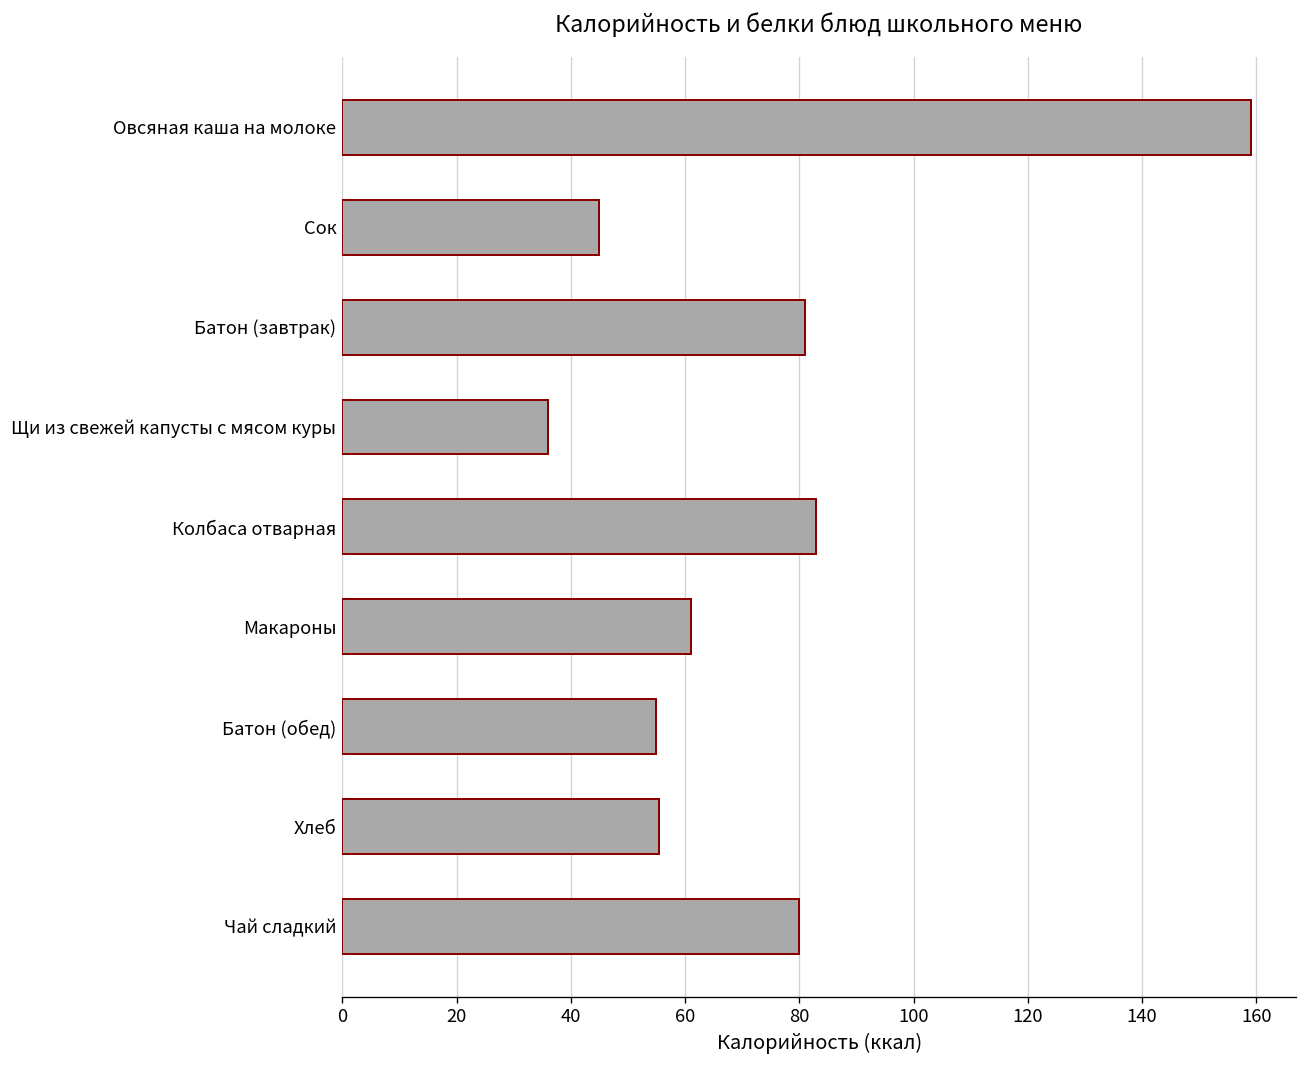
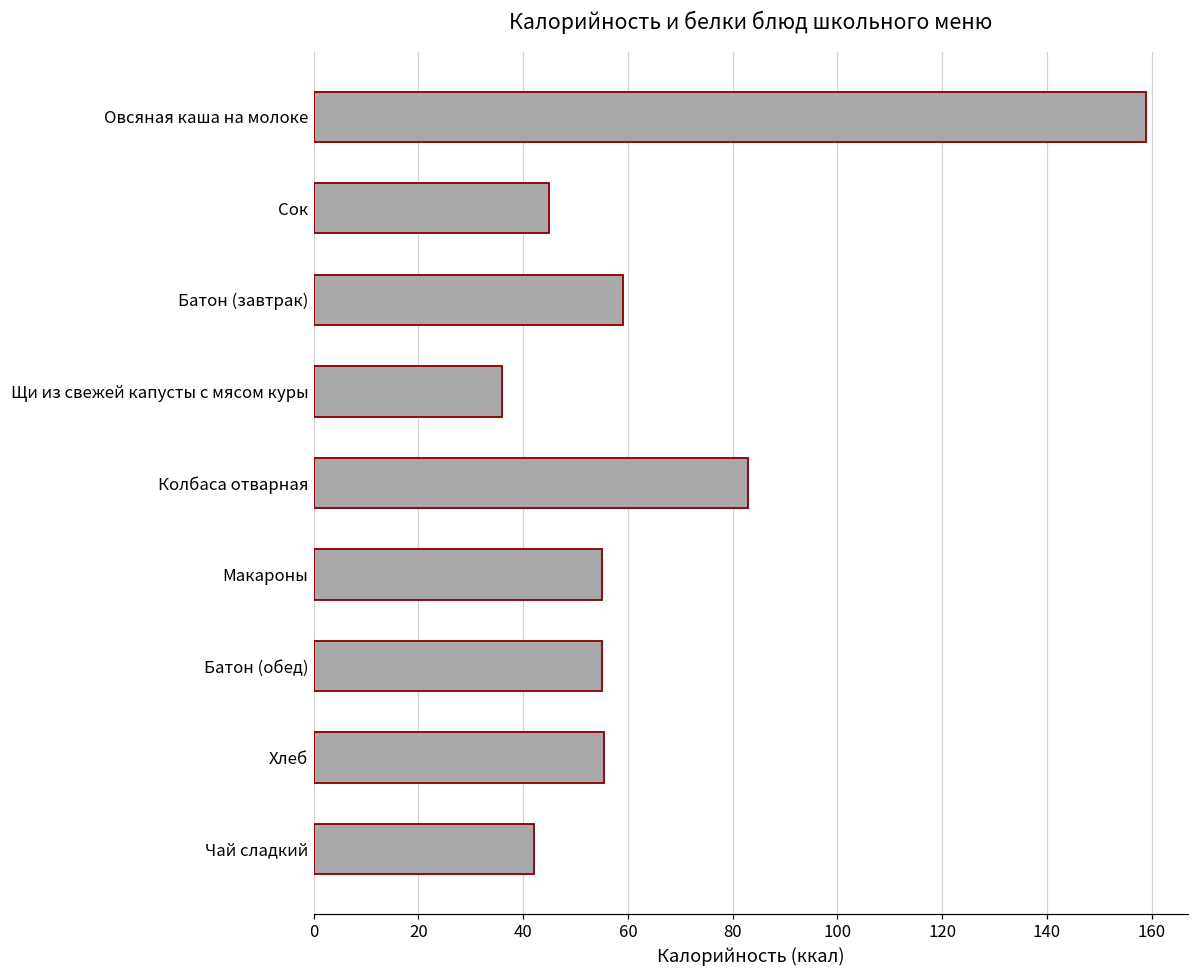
Батон (завтрак): 81 -> 59
Макароны: 61 -> 55
Чай сладкий: 80 -> 42
